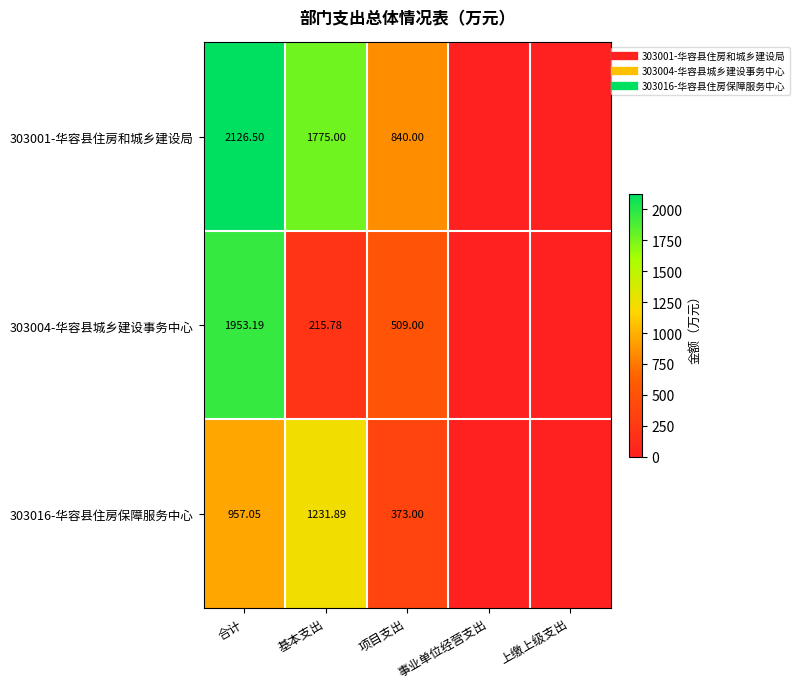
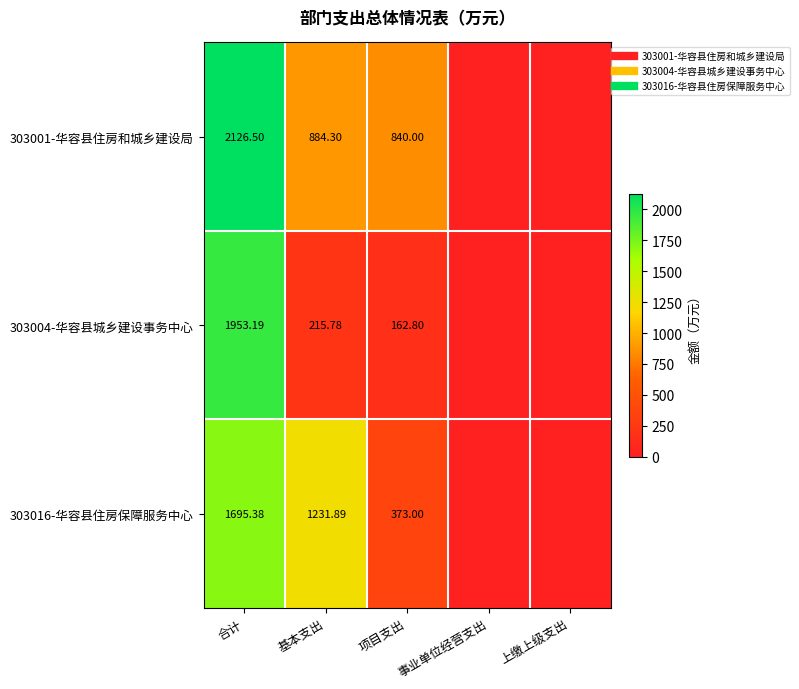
303001-华容县住房和城乡建设局, 基本支出: 1775.00 -> 884.30
303004-华容县城乡建设事务中心, 项目支出: 509.00 -> 162.80
303016-华容县住房保障服务中心, 合计: 957.05 -> 1695.38
